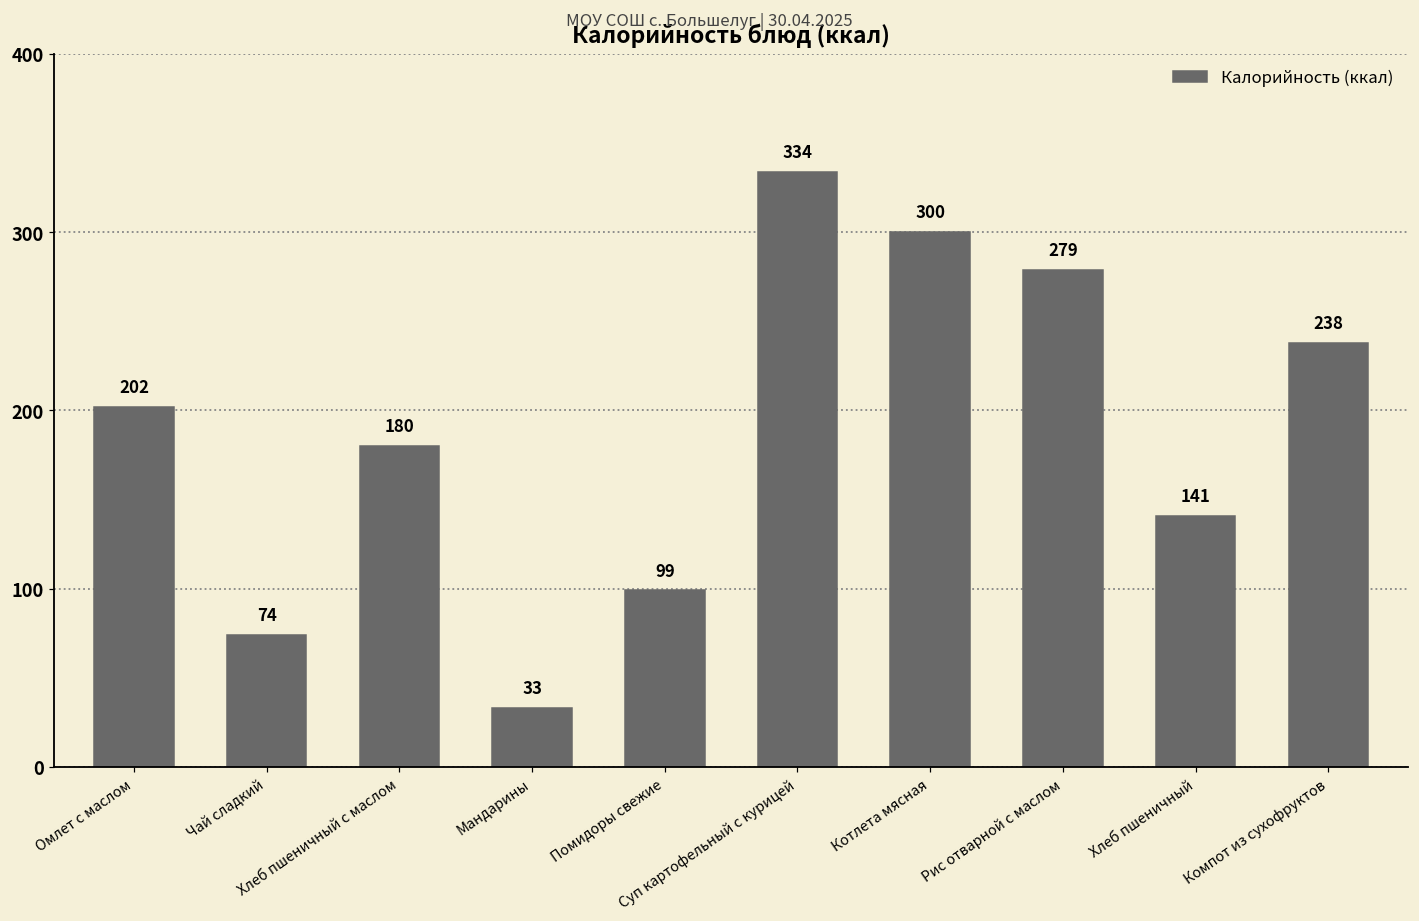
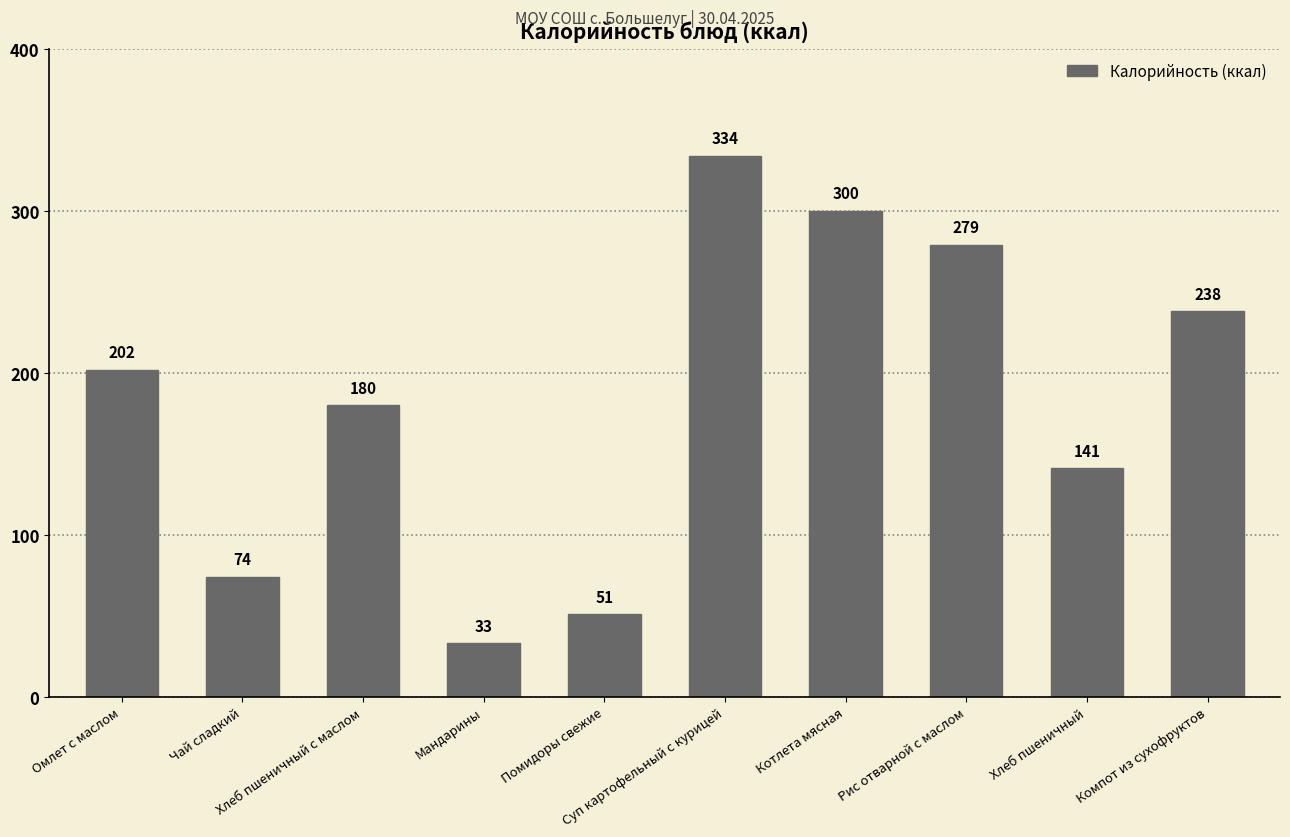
Помидоры свежие: 99 -> 51
